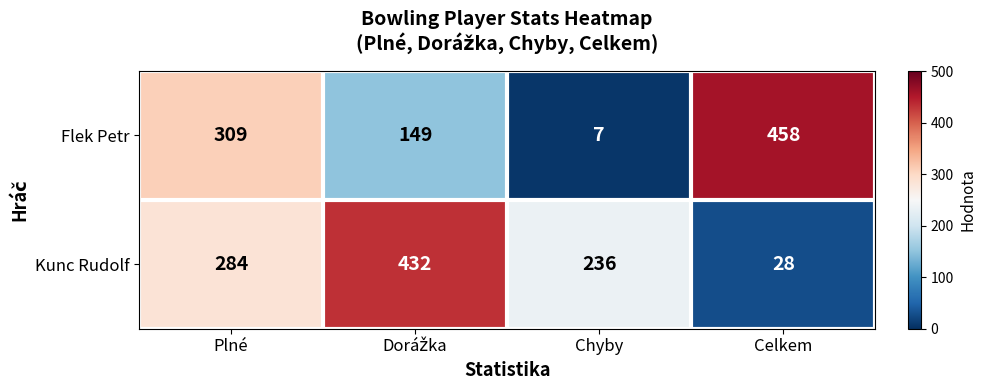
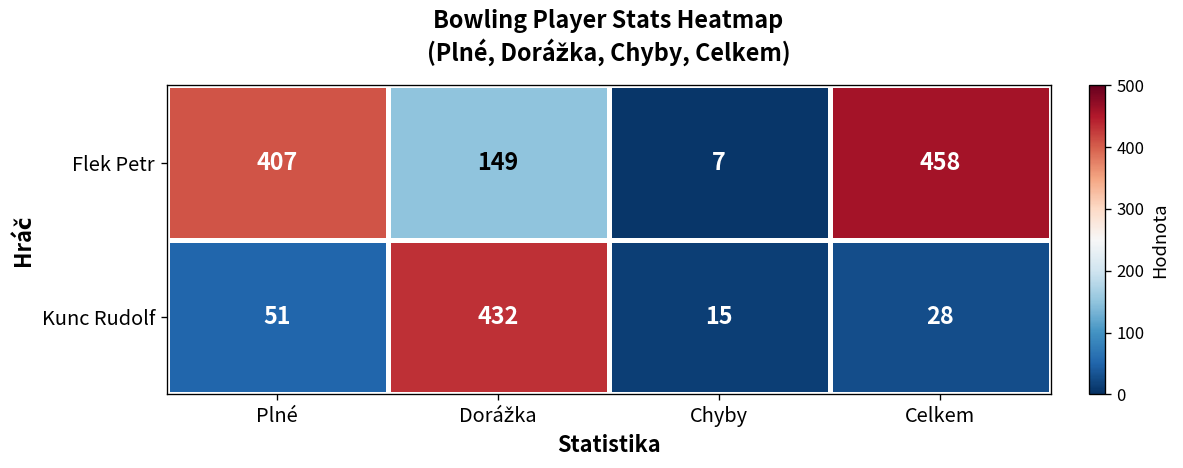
Flek Petr, Plné: 309 -> 407
Kunc Rudolf, Plné: 284 -> 51
Kunc Rudolf, Chyby: 236 -> 15
